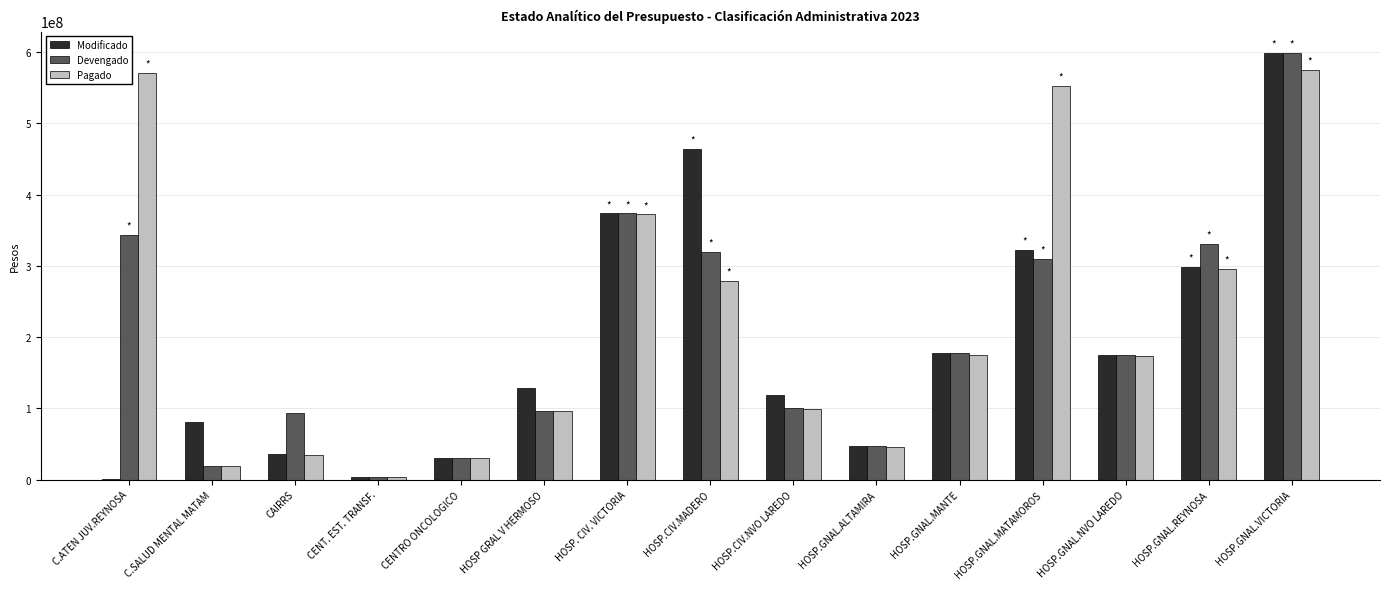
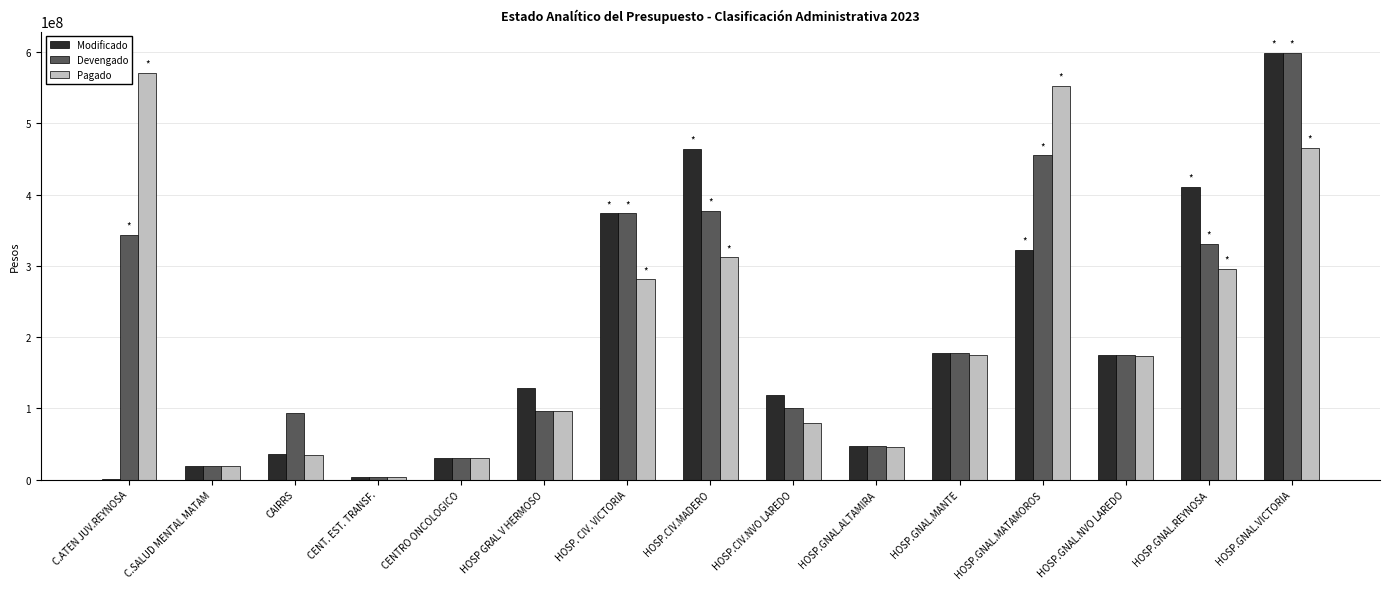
Modificado, C.SALUD MENTAL MATAM: 80000000 -> 20000000
Pagado, HOSP. CIV. VICTORIA: 370000000 -> 280000000
Devengado, HOSP.CIV.MADERO: 320000000 -> 380000000
Pagado, HOSP.CIV.MADERO: 280000000 -> 310000000
Pagado, HOSP.CIV.NVO LAREDO: 100000000 -> 80000000
Devengado, HOSP.GNAL.MATAMOROS: 310000000 -> 460000000
Modificado, HOSP.GNAL.REYNOSA: 300000000 -> 410000000
Pagado, HOSP.GNAL.VICTORIA: 580000000 -> 470000000
